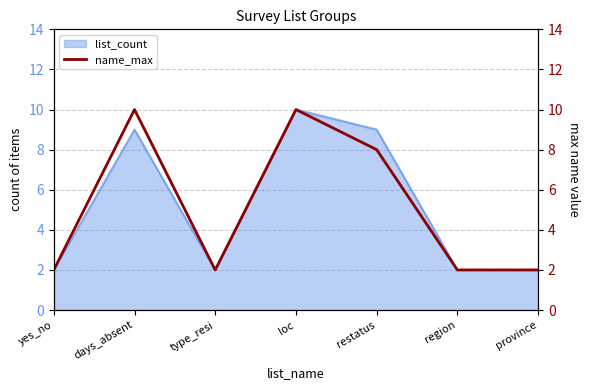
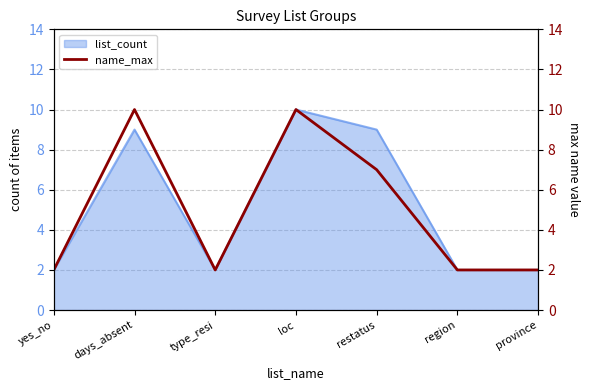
name_max, restatus: 8 -> 7
